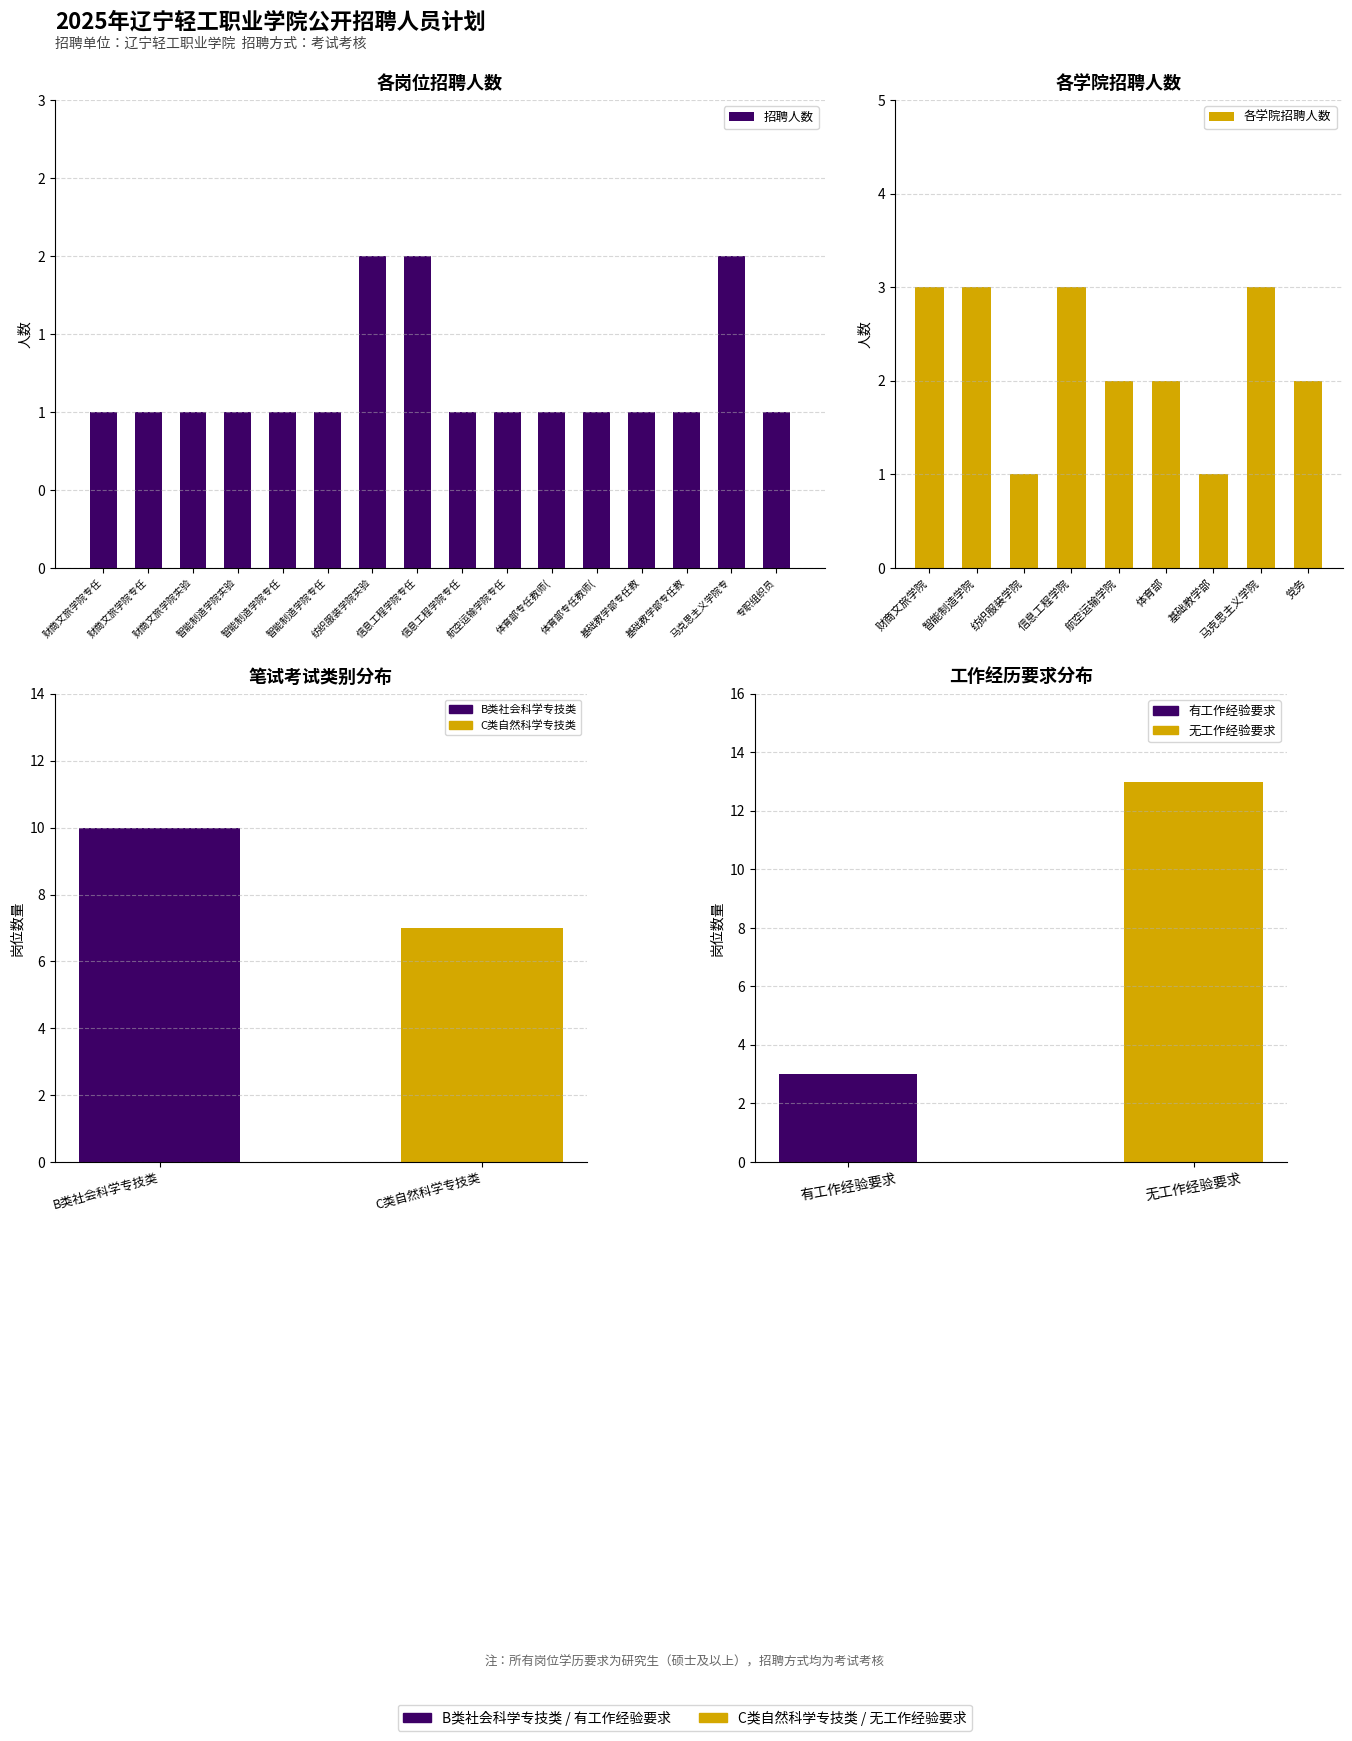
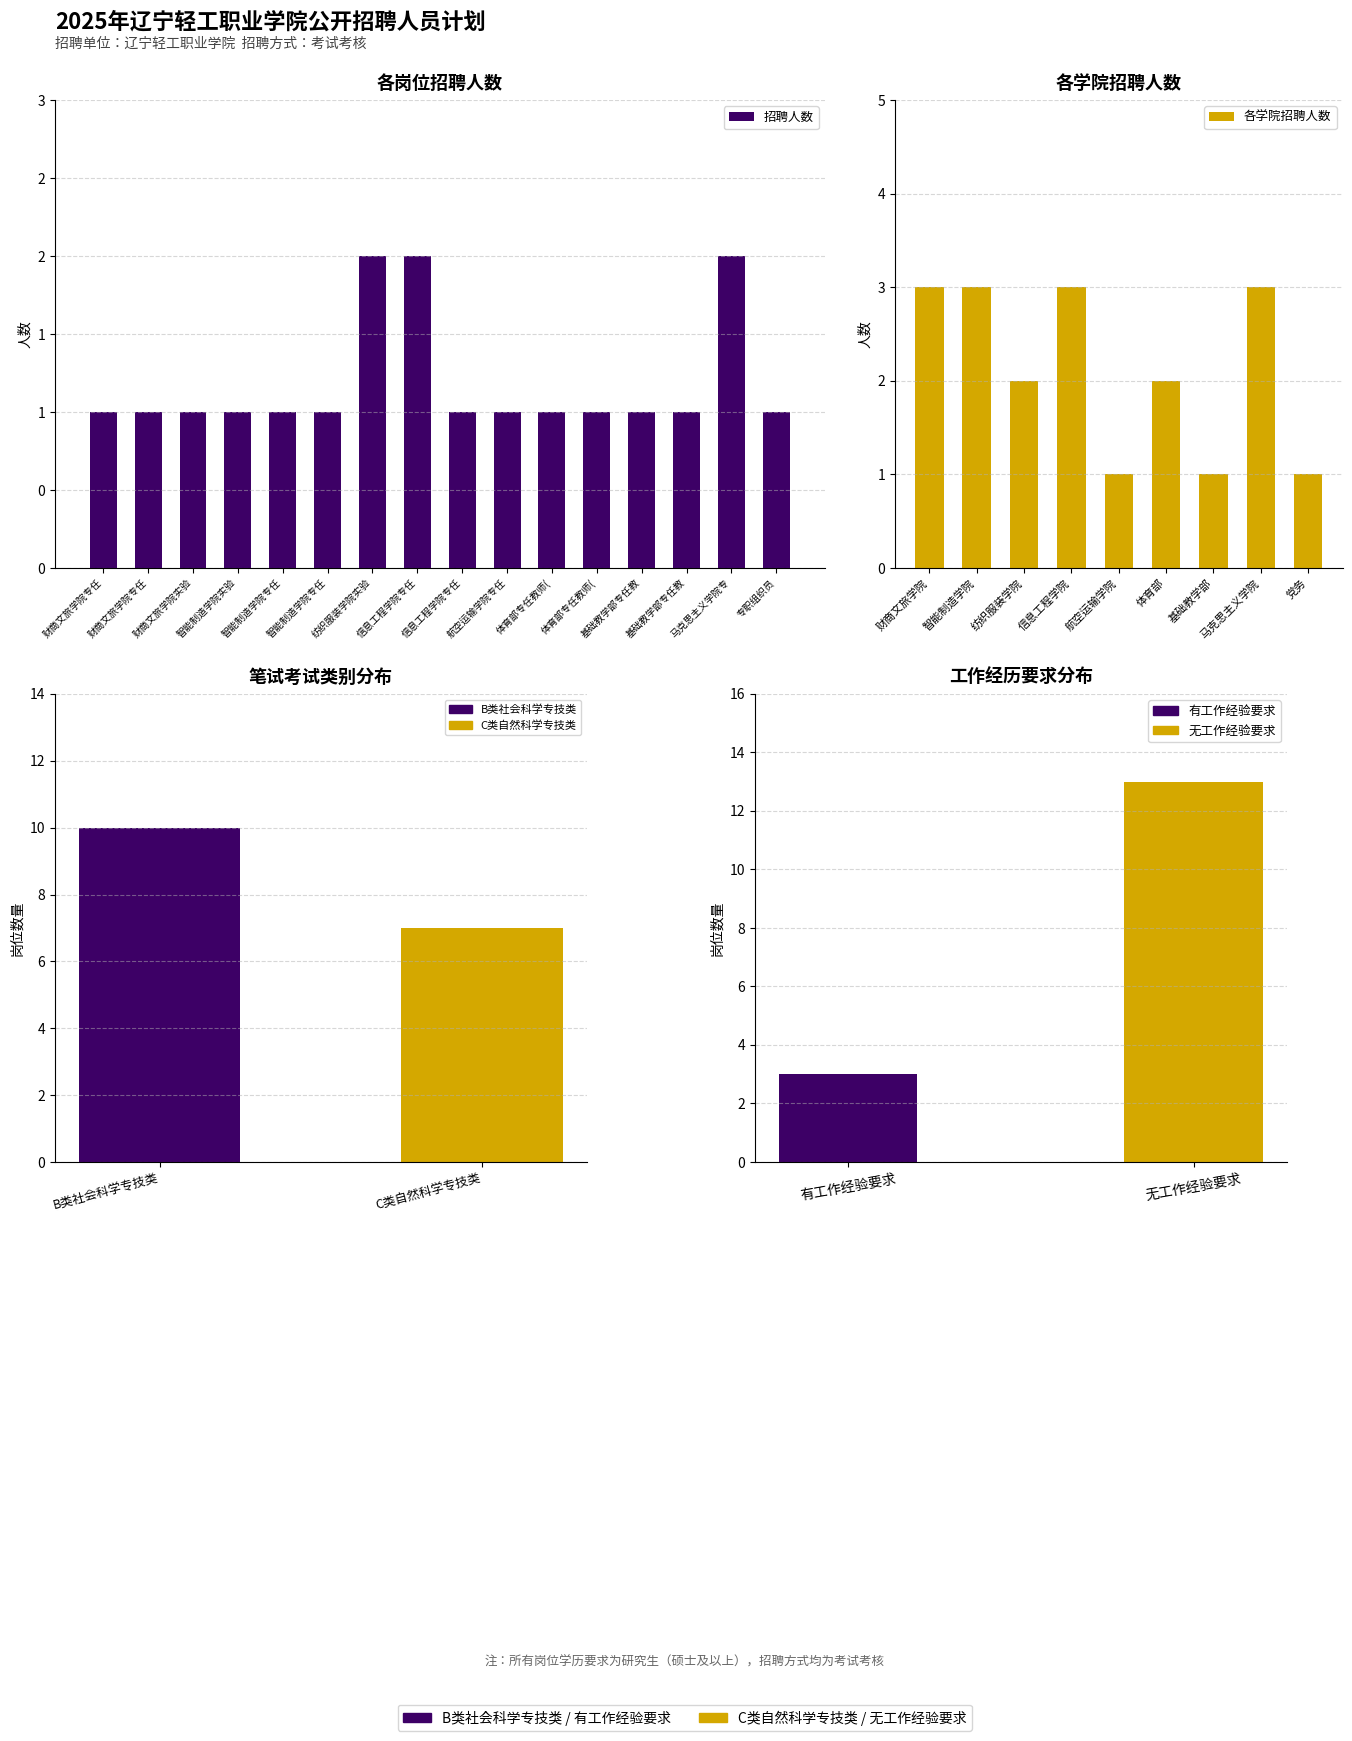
各学院招聘人数, 纺织服装学院: 1 -> 2
各学院招聘人数, 航空运输学院: 2 -> 1
各学院招聘人数, 党务: 2 -> 1
